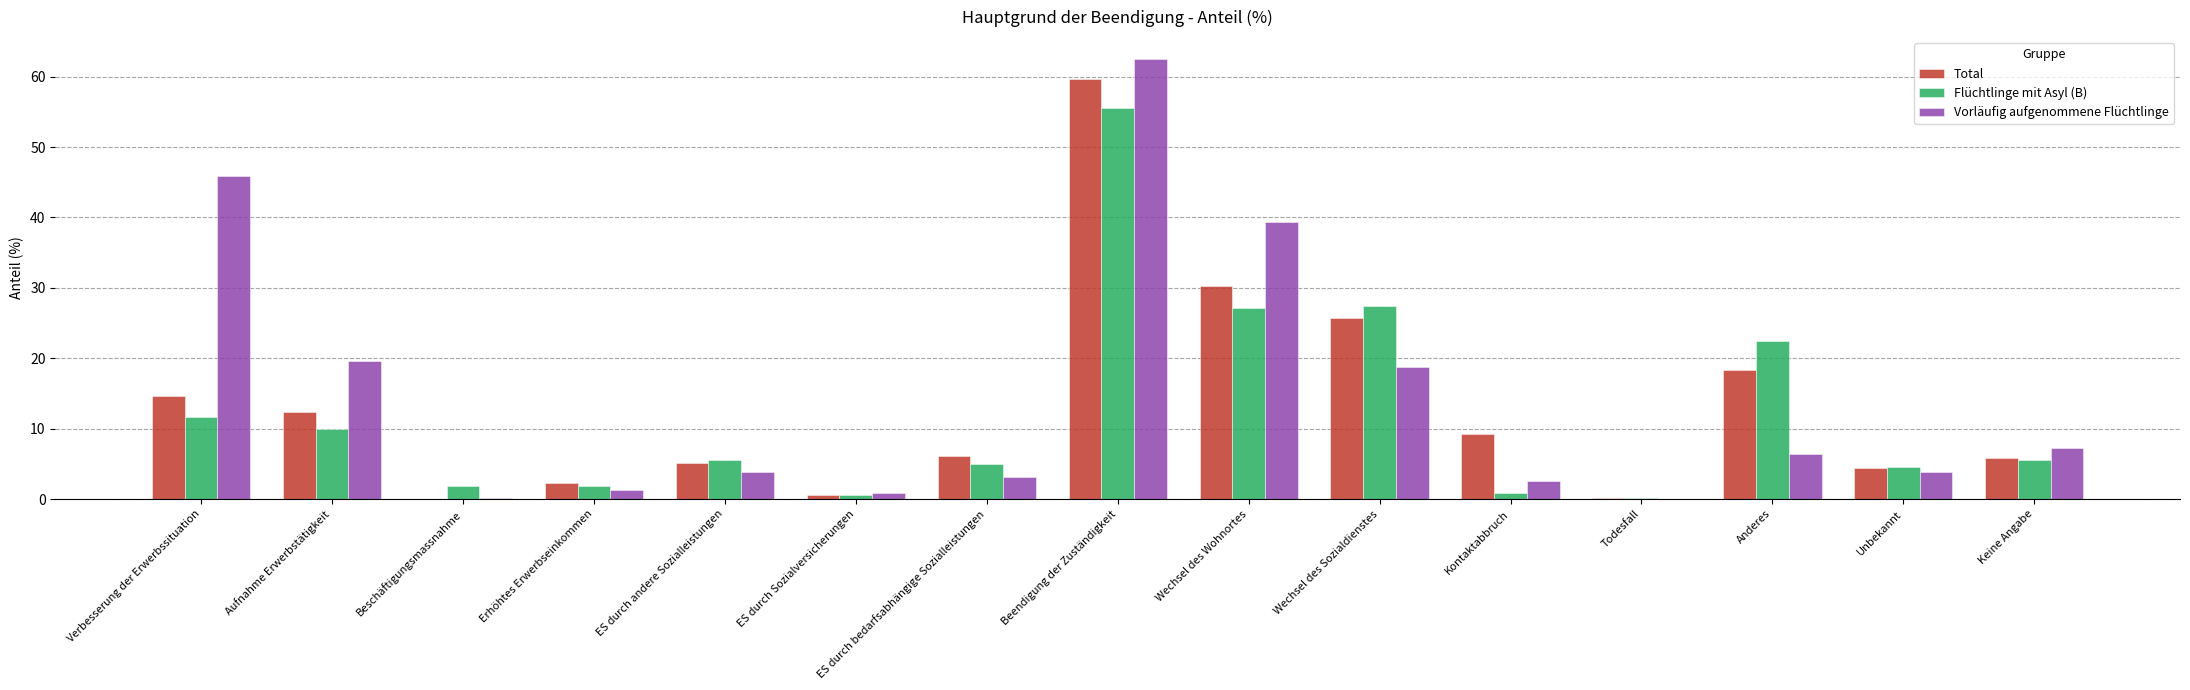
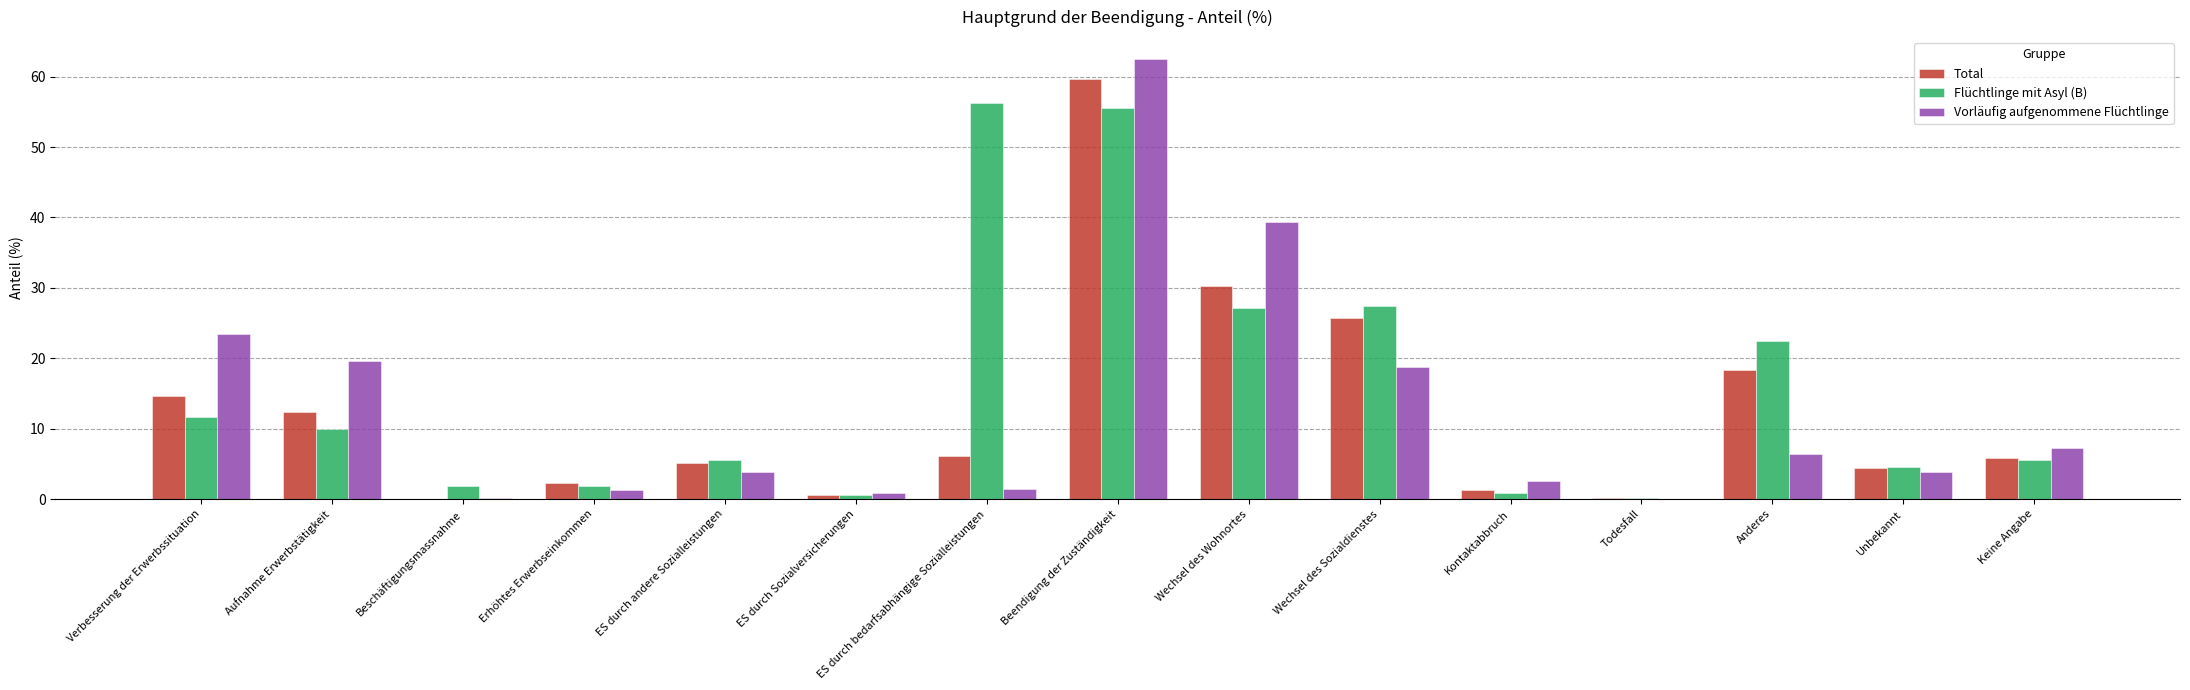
Vorläufig aufgenommene Flüchtlinge, Verbesserung der Erwerbssituation: 46 -> 24
Flüchtlinge mit Asyl (B), ES durch bedarfsabhängige Sozialleistungen: 5 -> 56
Vorläufig aufgenommene Flüchtlinge, ES durch bedarfsabhängige Sozialleistungen: 3 -> 1
Total, Kontaktabbruch: 9 -> 1
